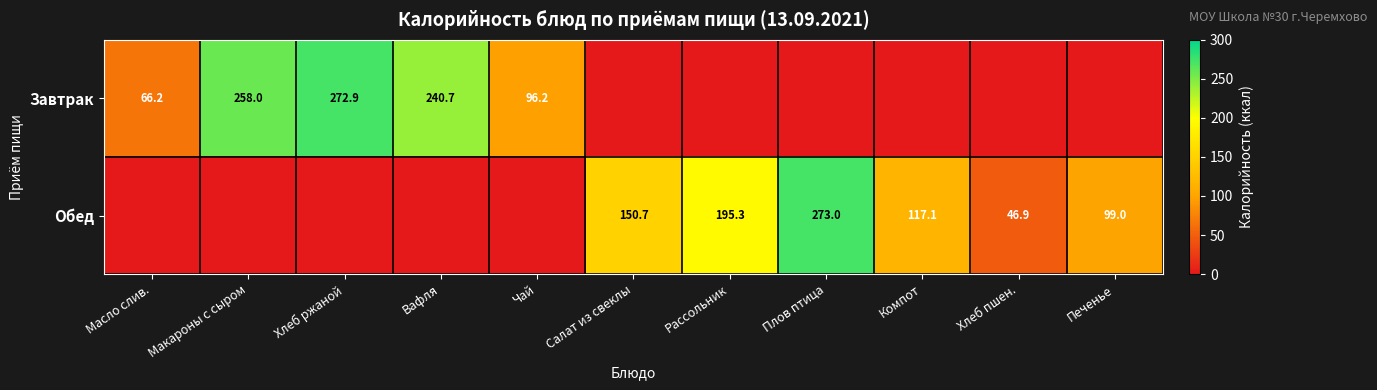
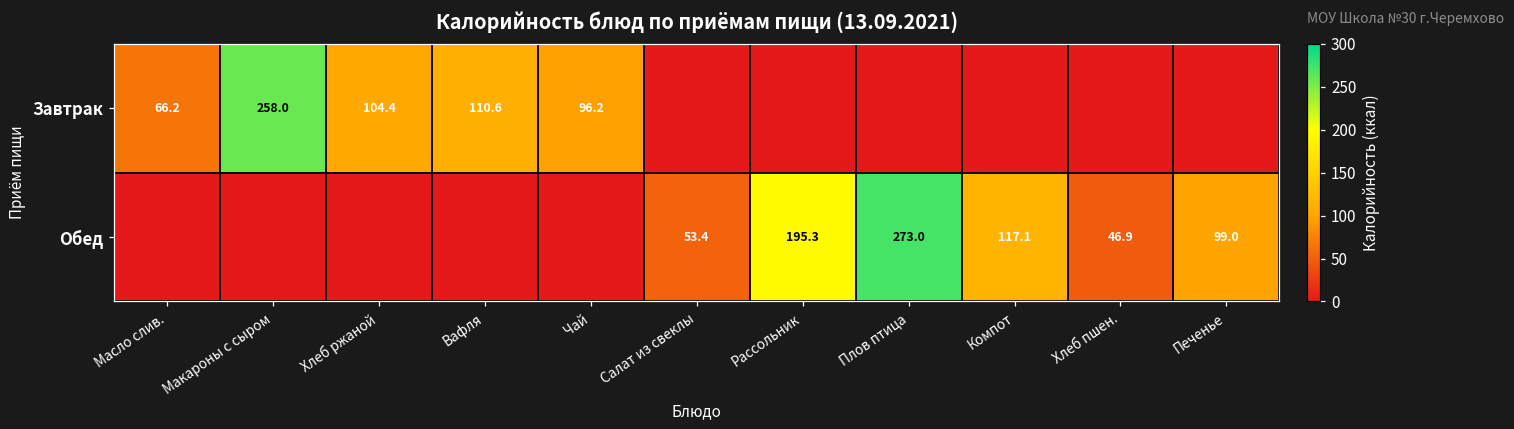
Завтрак, Хлеб ржаной: 272.9 -> 104.4
Завтрак, Вафля: 240.7 -> 110.6
Обед, Салат из свеклы: 150.7 -> 53.4
